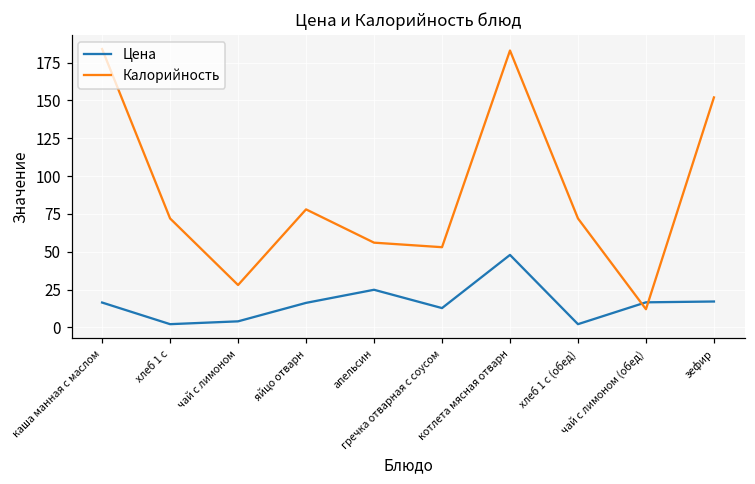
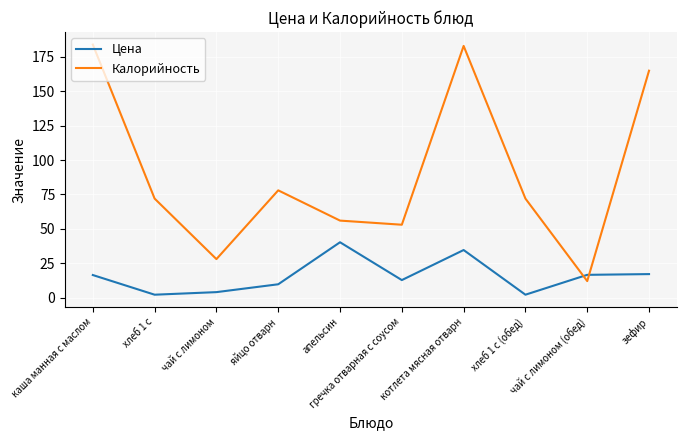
Цена, яйцо отварн: 16 -> 10
Цена, апельсин: 25 -> 40
Цена, котлета мясная отварн: 48 -> 35
Калорийность, зефир: 152 -> 165
